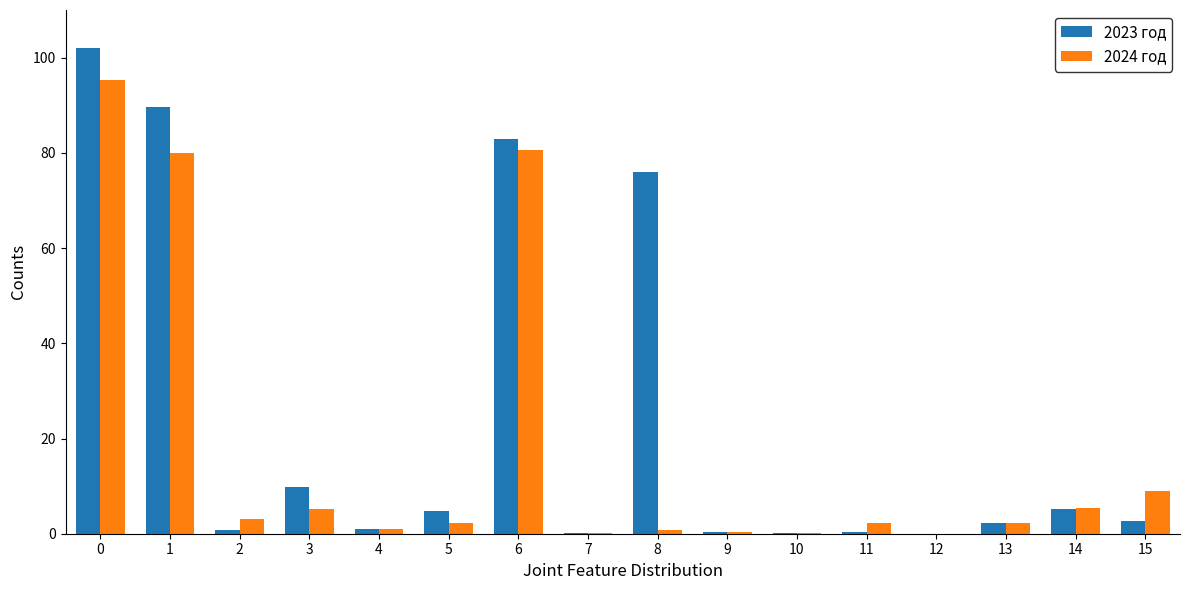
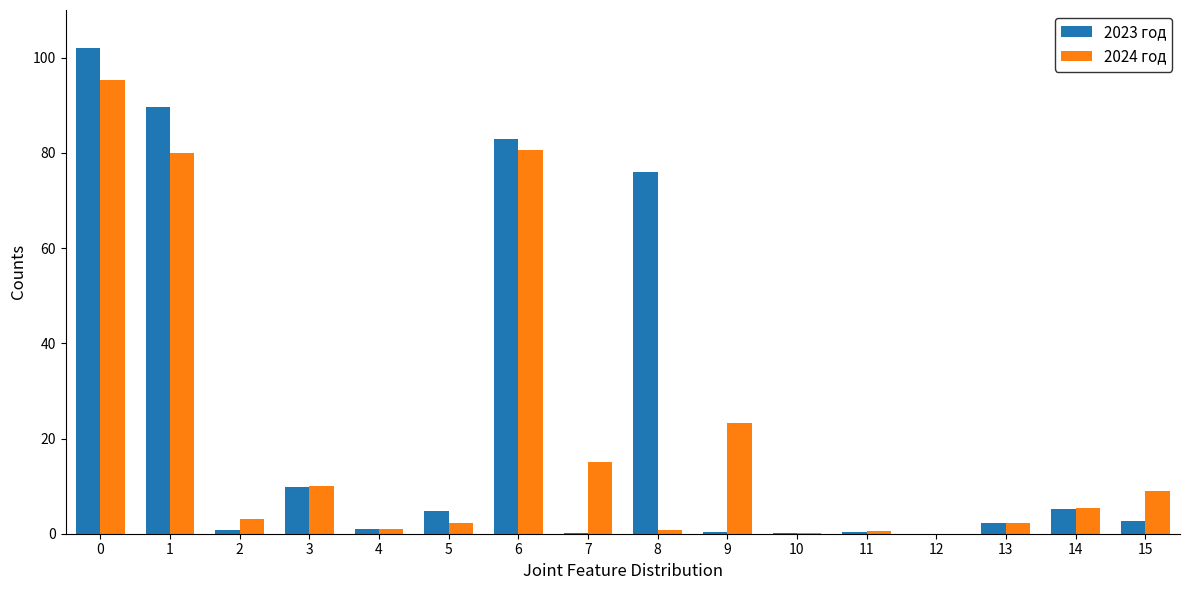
2024 год, 3: 5 -> 10
2024 год, 7: 0 -> 15
2024 год, 9: 0 -> 23
2024 год, 11: 2 -> 0
